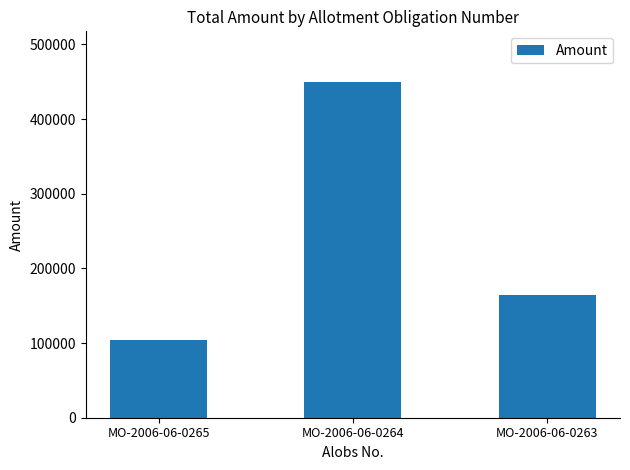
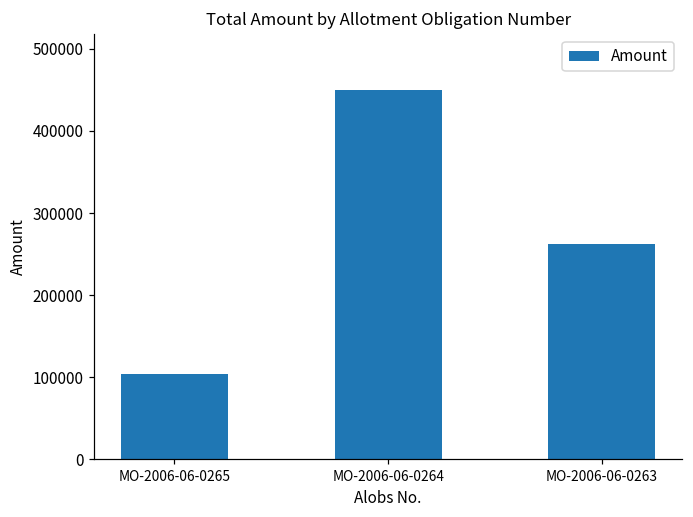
MO-2006-06-0263: 160000 -> 260000
